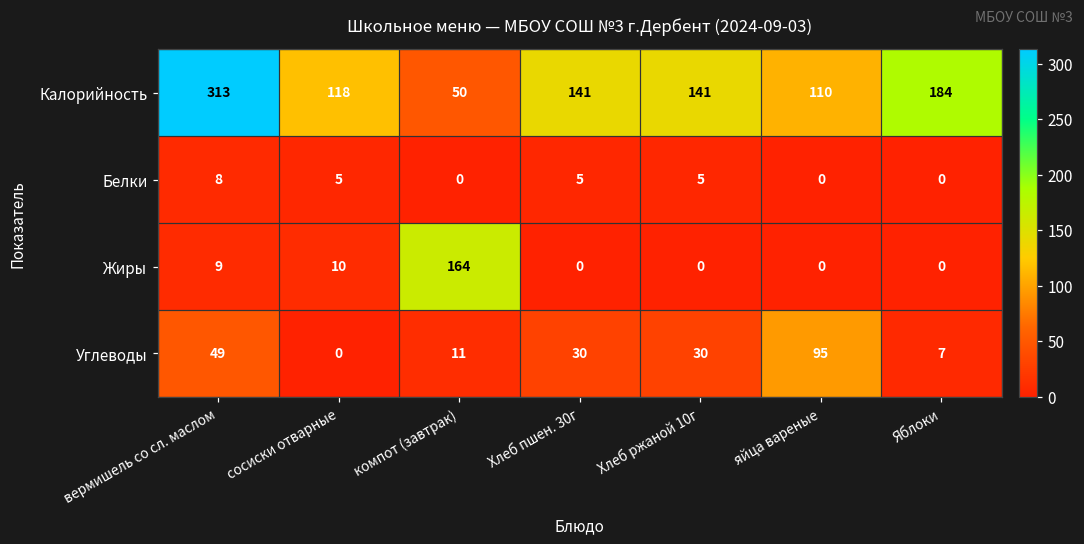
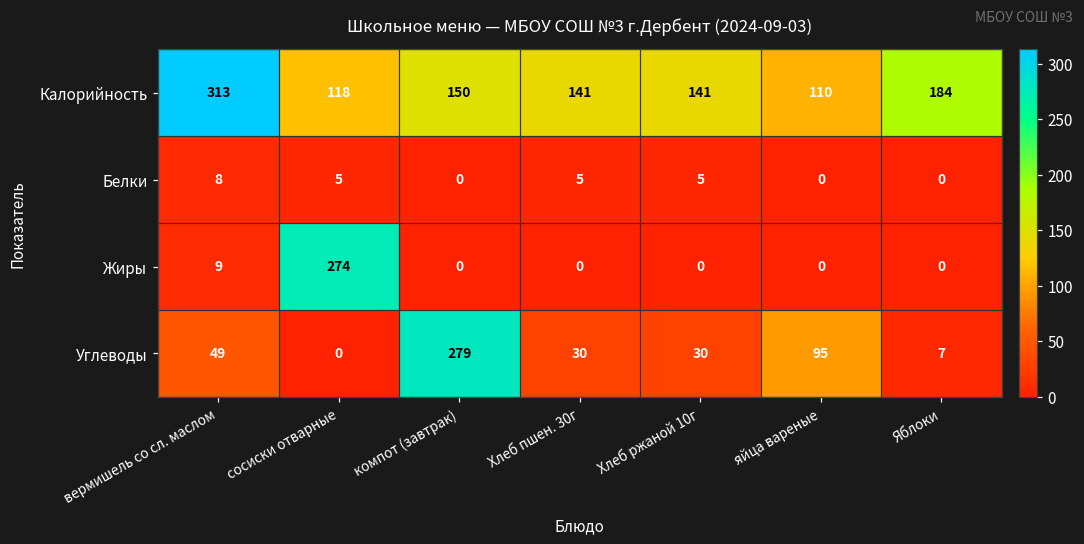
Калорийность, компот (завтрак): 50 -> 150
Жиры, сосиски отварные: 10 -> 274
Жиры, компот (завтрак): 164 -> 0
Углеводы, компот (завтрак): 11 -> 279
